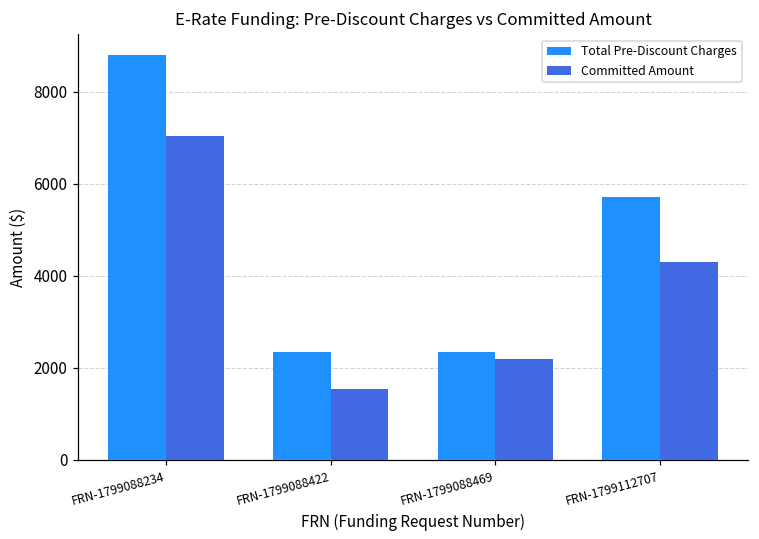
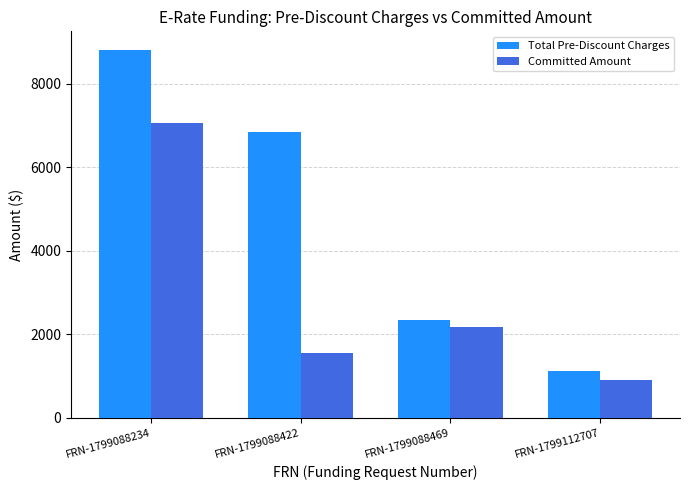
Total Pre-Discount Charges, FRN-1799088422: 2300 -> 6900
Total Pre-Discount Charges, FRN-1799112707: 5700 -> 1100
Committed Amount, FRN-1799112707: 4300 -> 900
